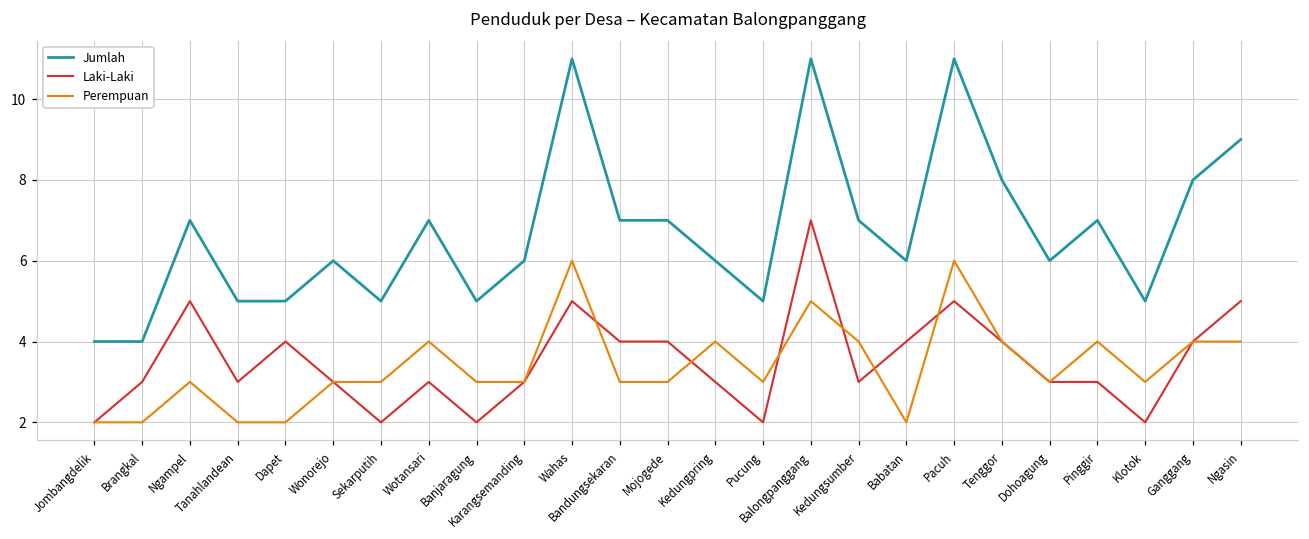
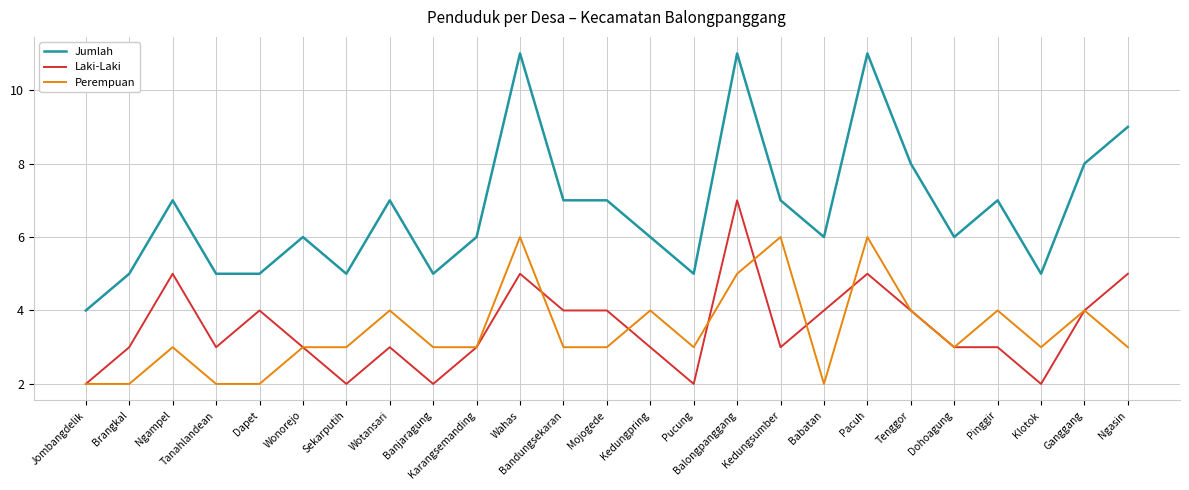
Jumlah, Brangkal: 4 -> 5
Perempuan, Kedungsumber: 4 -> 6
Perempuan, Ngasin: 4 -> 3
